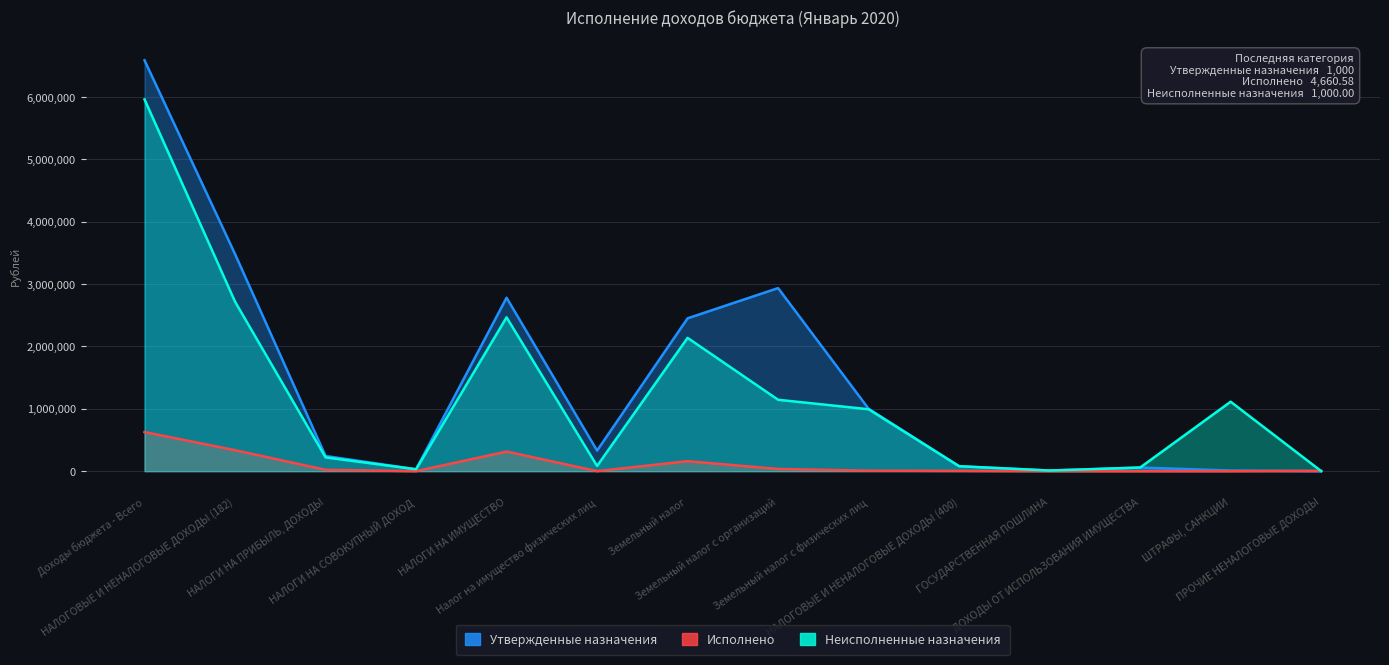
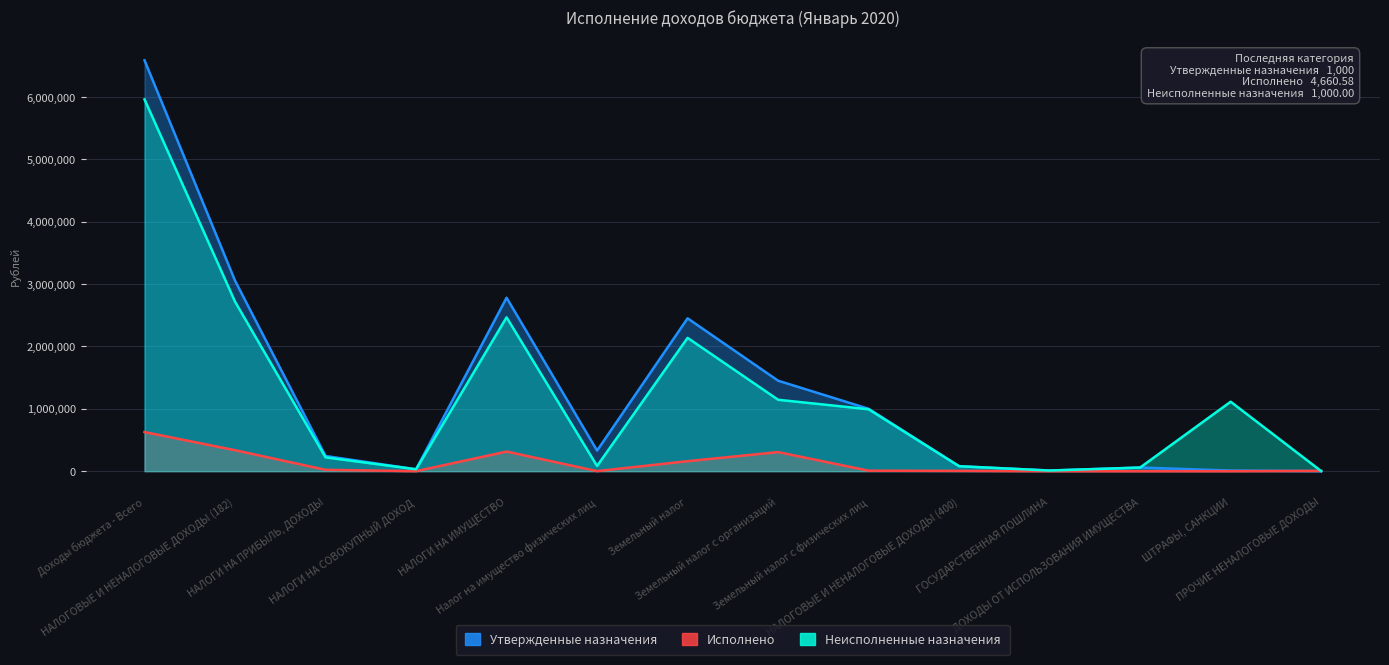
Утвержденные назначения, НАЛОГОВЫЕ И НЕНАЛОГОВЫЕ ДОХОДЫ (182): 3,500,000 -> 3,100,000
Утвержденные назначения, Земельный налог с организаций: 2,900,000 -> 1,500,000
Исполнено, Земельный налог с организаций: 0 -> 300,000
